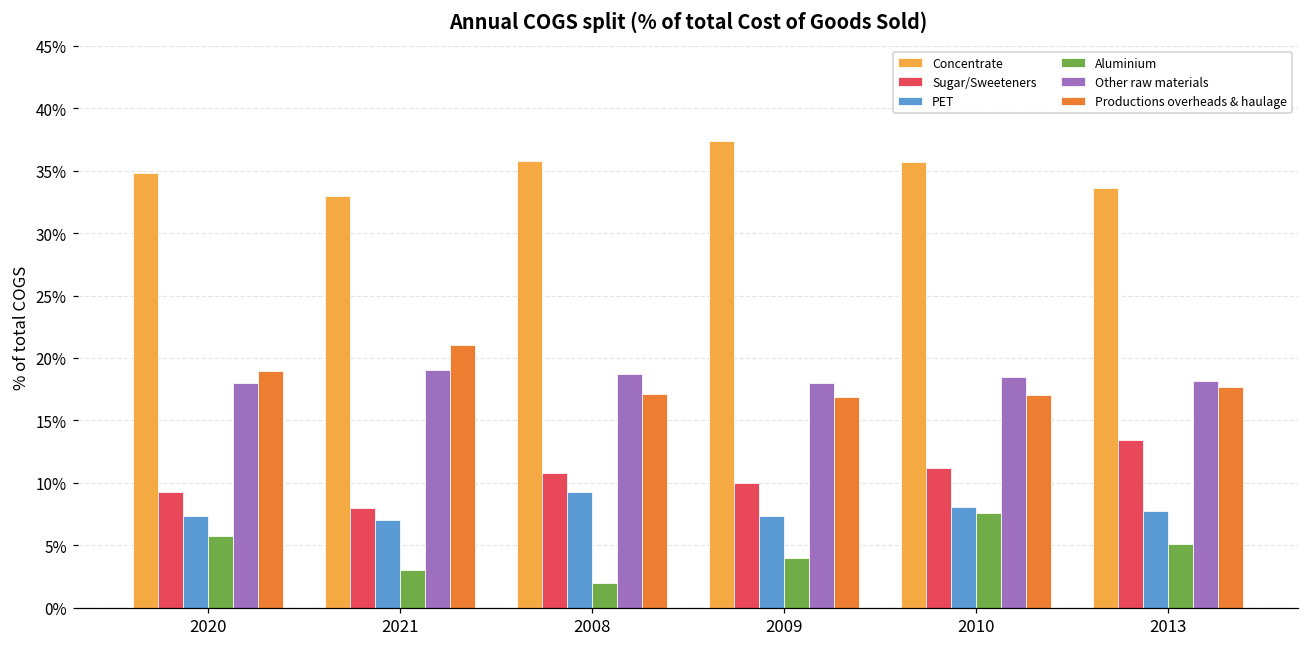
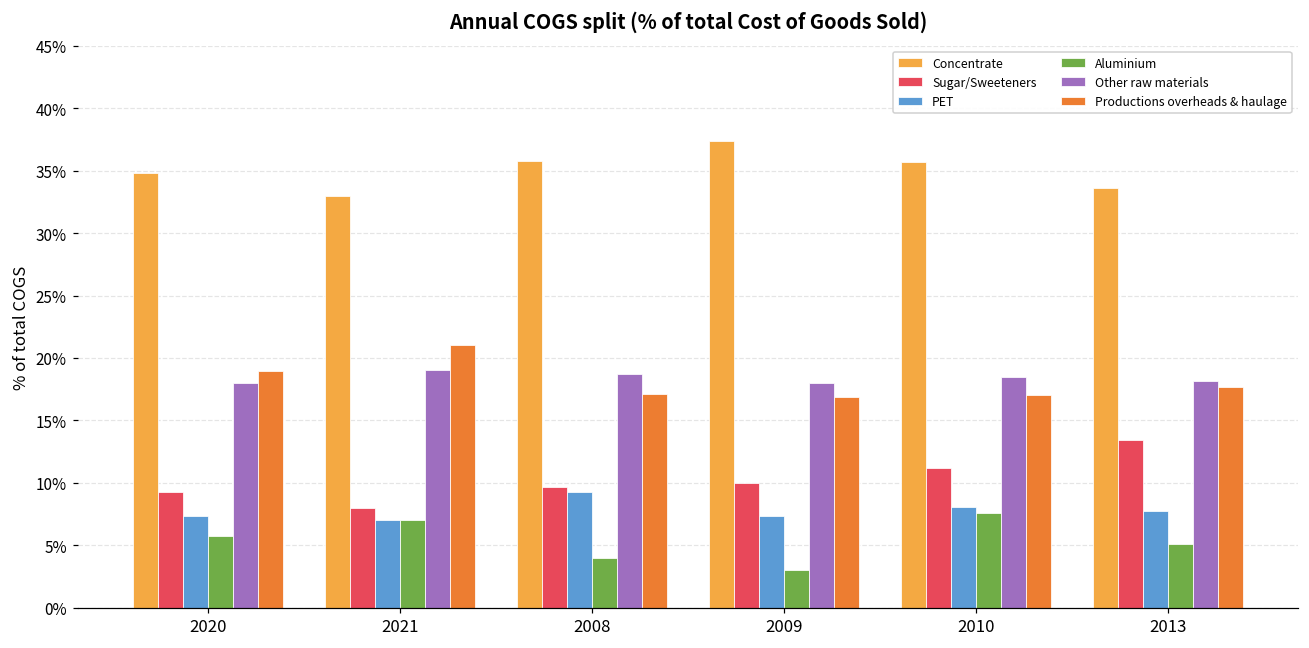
Aluminium, 2021: 3.0% -> 7.0%
Sugar/Sweeteners, 2008: 10.8% -> 9.6%
Aluminium, 2008: 2.0% -> 4.0%
Aluminium, 2009: 4.0% -> 3.0%
